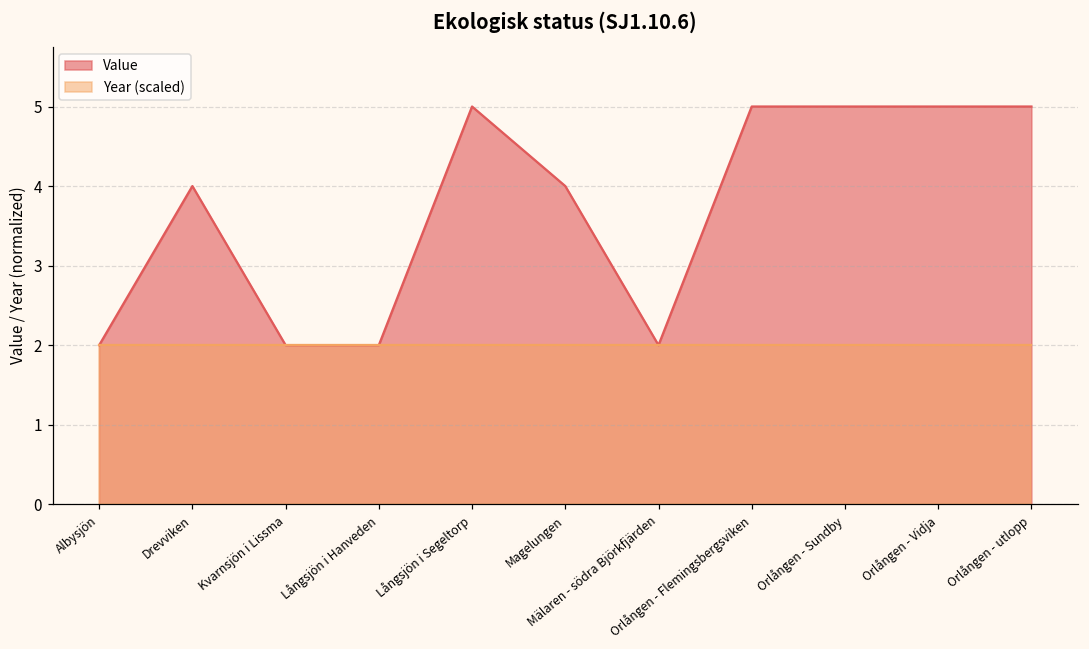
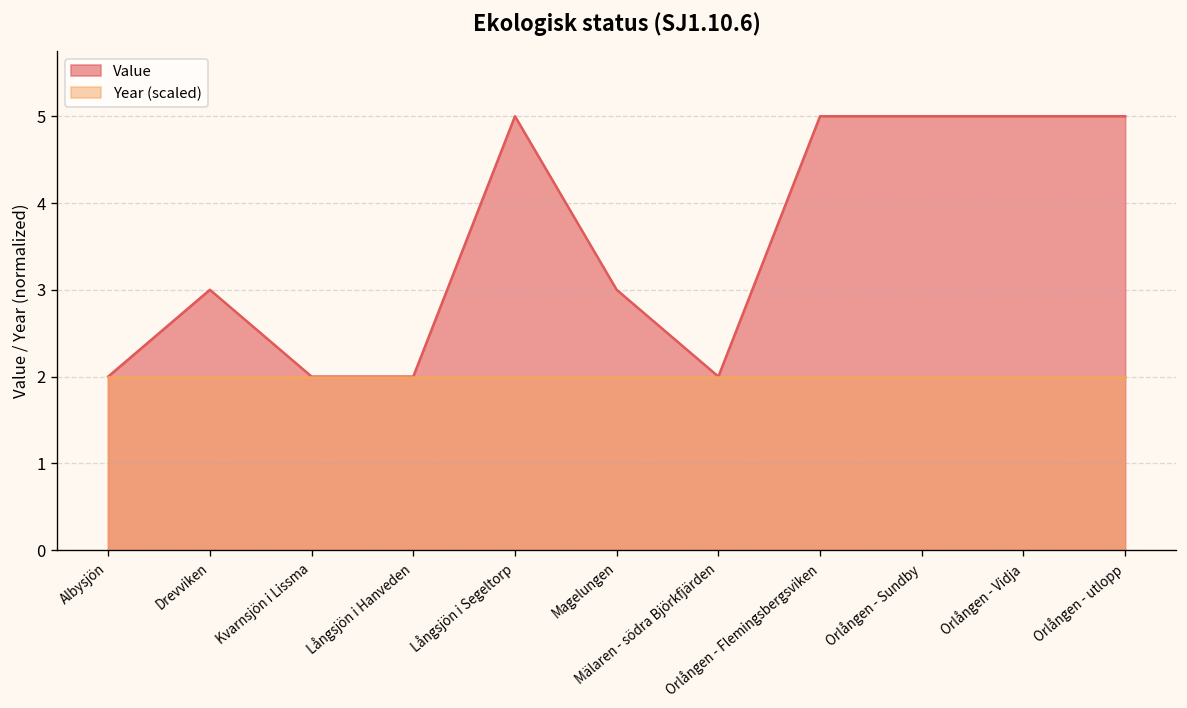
Value, Drevviken: 4 -> 3
Value, Magelungen: 4 -> 3
